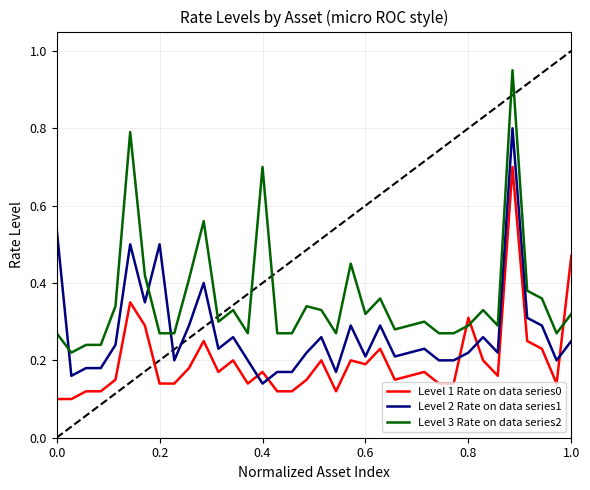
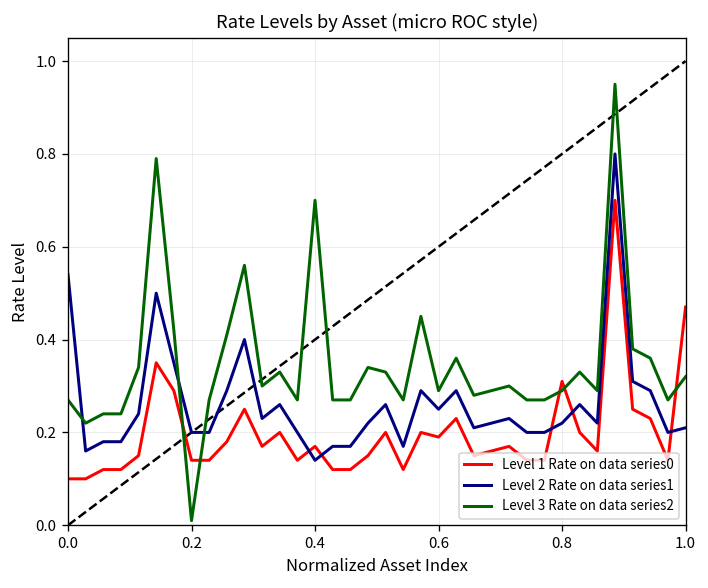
Level 2 Rate on data series1, 0.2: 0.5 -> 0.2
Level 3 Rate on data series2, 0.2: 0.27 -> 0.01
Level 2 Rate on data series1, 0.6: 0.21 -> 0.25
Level 3 Rate on data series2, 0.6: 0.32 -> 0.29
Level 2 Rate on data series1, 1.0: 0.25 -> 0.21
